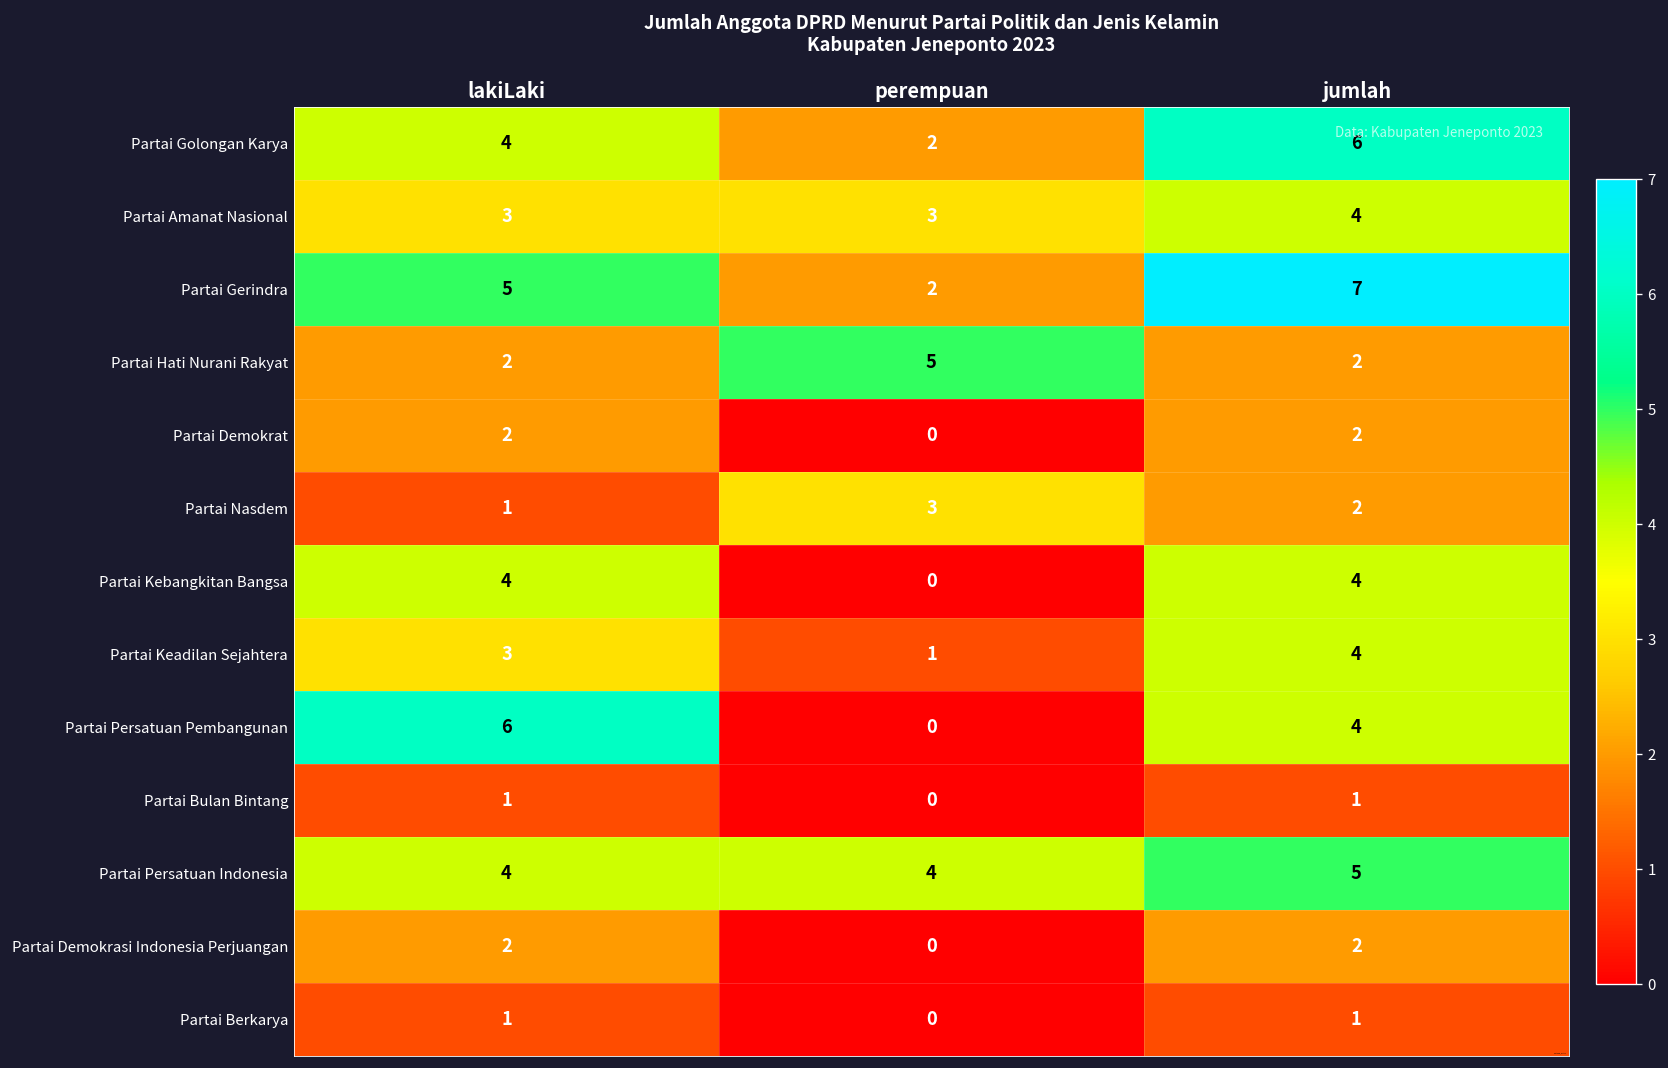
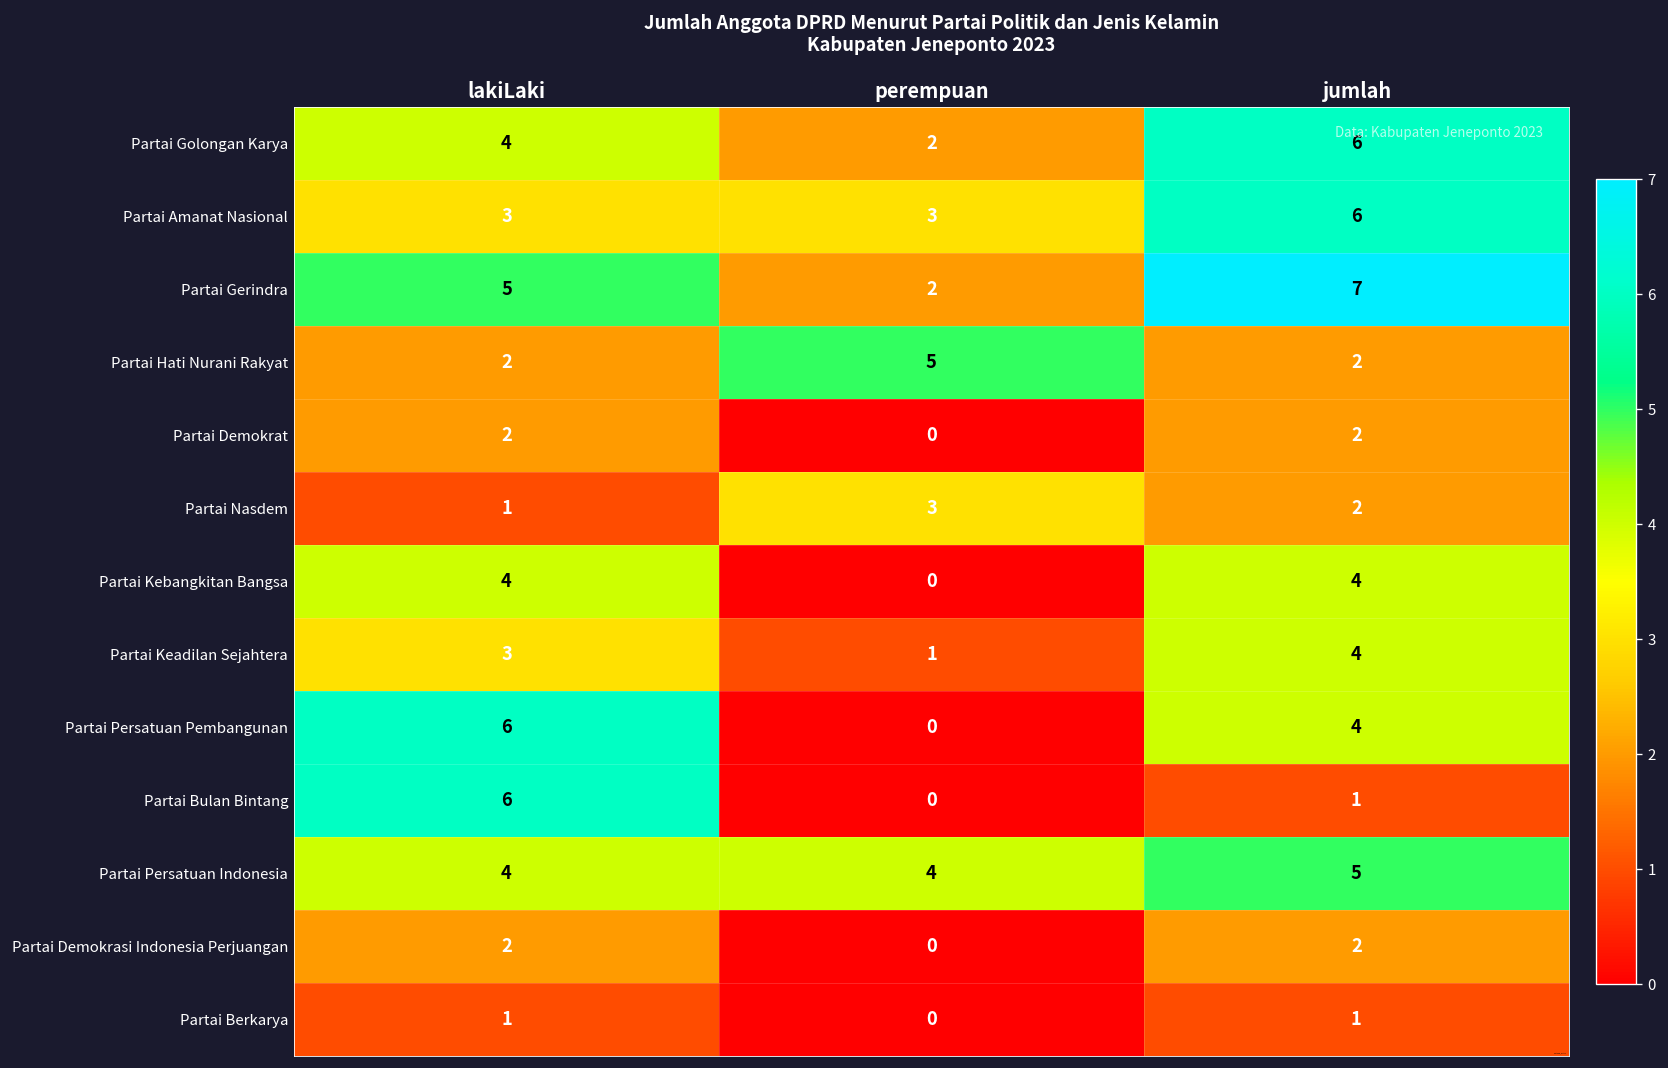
Partai Amanat Nasional, jumlah: 4 -> 6
Partai Bulan Bintang, lakiLaki: 1 -> 6
